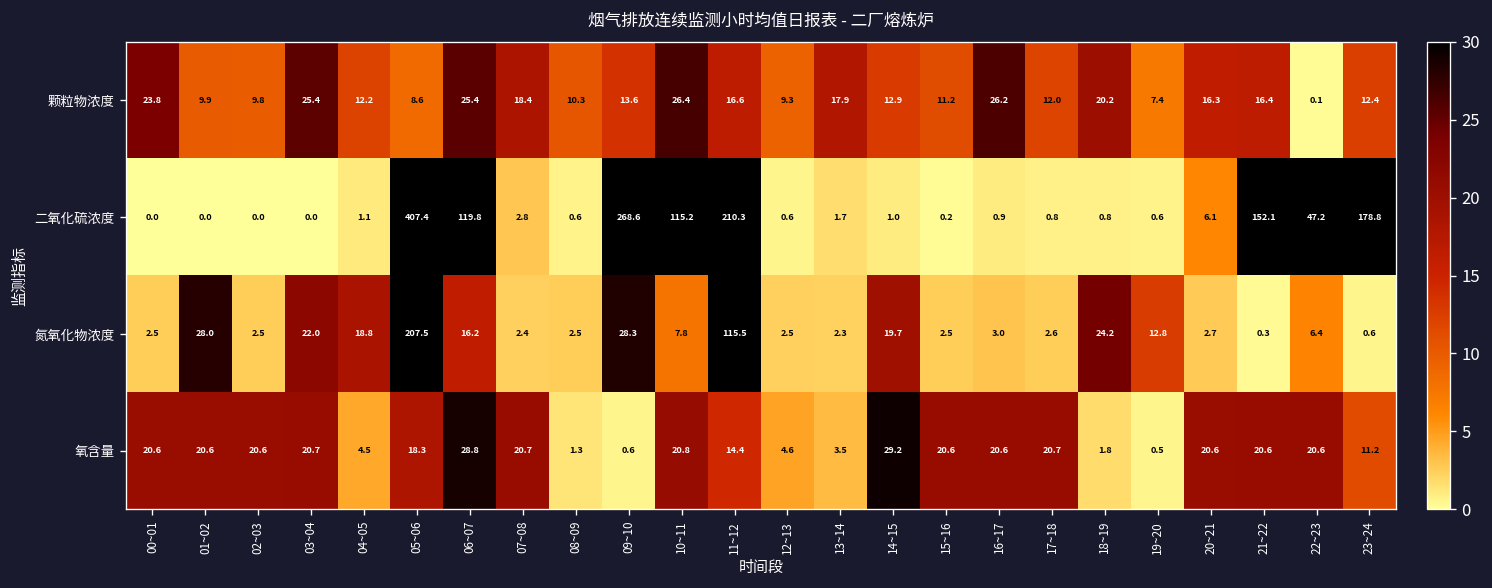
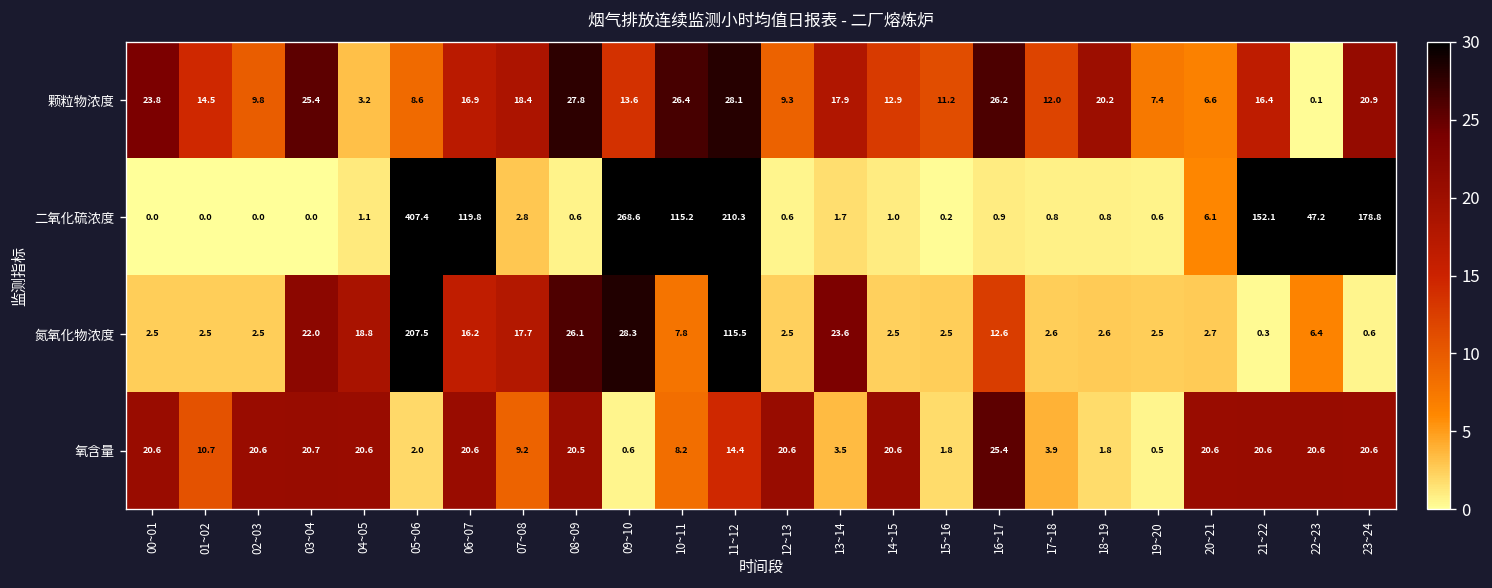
颗粒物浓度, 01~02: 9.9 -> 14.5
颗粒物浓度, 04~05: 12.2 -> 3.2
颗粒物浓度, 06~07: 25.4 -> 16.9
颗粒物浓度, 08~09: 10.3 -> 27.8
颗粒物浓度, 11~12: 16.6 -> 28.1
颗粒物浓度, 20~21: 16.3 -> 6.6
颗粒物浓度, 23~24: 12.4 -> 20.9
氮氧化物浓度, 01~02: 28.0 -> 2.5
氮氧化物浓度, 07~08: 2.4 -> 17.7
氮氧化物浓度, 08~09: 2.5 -> 26.1
氮氧化物浓度, 13~14: 2.3 -> 23.6
氮氧化物浓度, 14~15: 19.7 -> 2.5
氮氧化物浓度, 16~17: 3.0 -> 12.6
氮氧化物浓度, 18~19: 24.2 -> 2.6
氮氧化物浓度, 19~20: 12.8 -> 2.5
氧含量, 01~02: 20.6 -> 10.7
氧含量, 04~05: 4.5 -> 20.6
氧含量, 05~06: 18.3 -> 2.0
氧含量, 06~07: 28.8 -> 20.6
氧含量, 07~08: 20.7 -> 9.2
氧含量, 08~09: 1.3 -> 20.5
氧含量, 10~11: 20.8 -> 8.2
氧含量, 12~13: 4.6 -> 20.6
氧含量, 14~15: 29.2 -> 20.6
氧含量, 15~16: 20.6 -> 1.8
氧含量, 16~17: 20.6 -> 25.4
氧含量, 17~18: 20.7 -> 3.9
氧含量, 23~24: 11.2 -> 20.6
